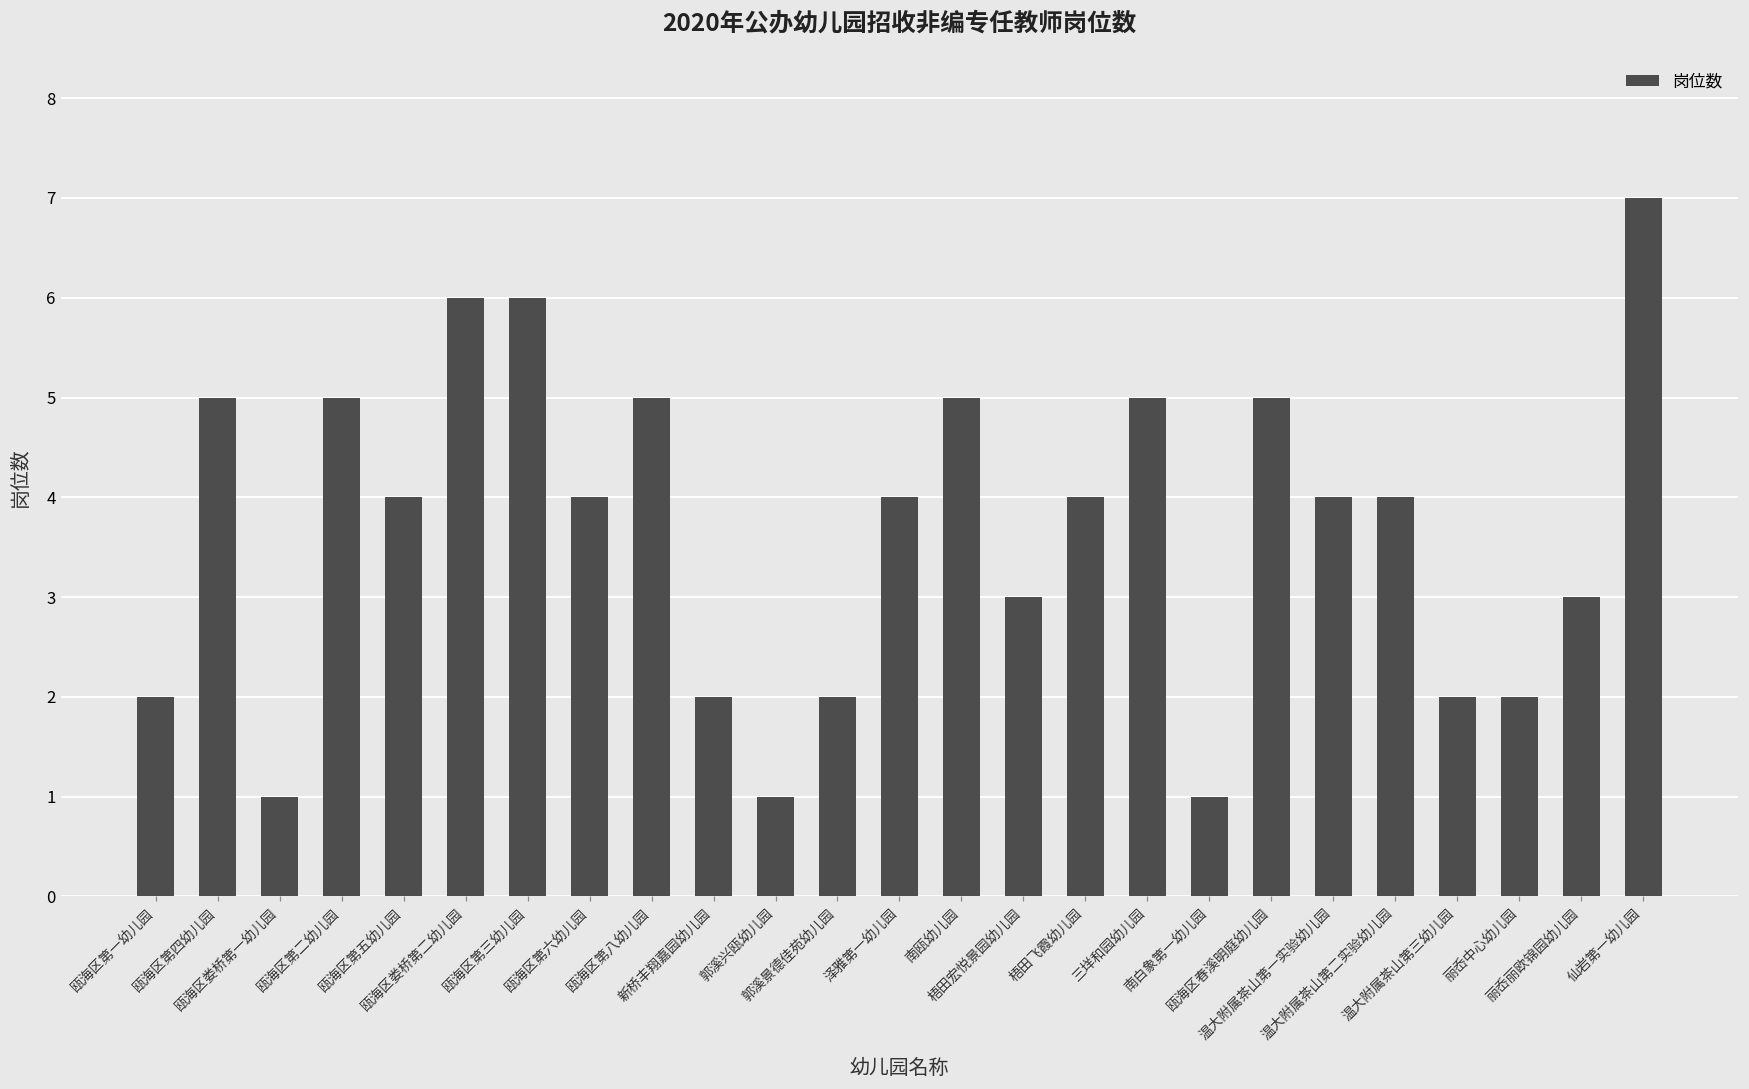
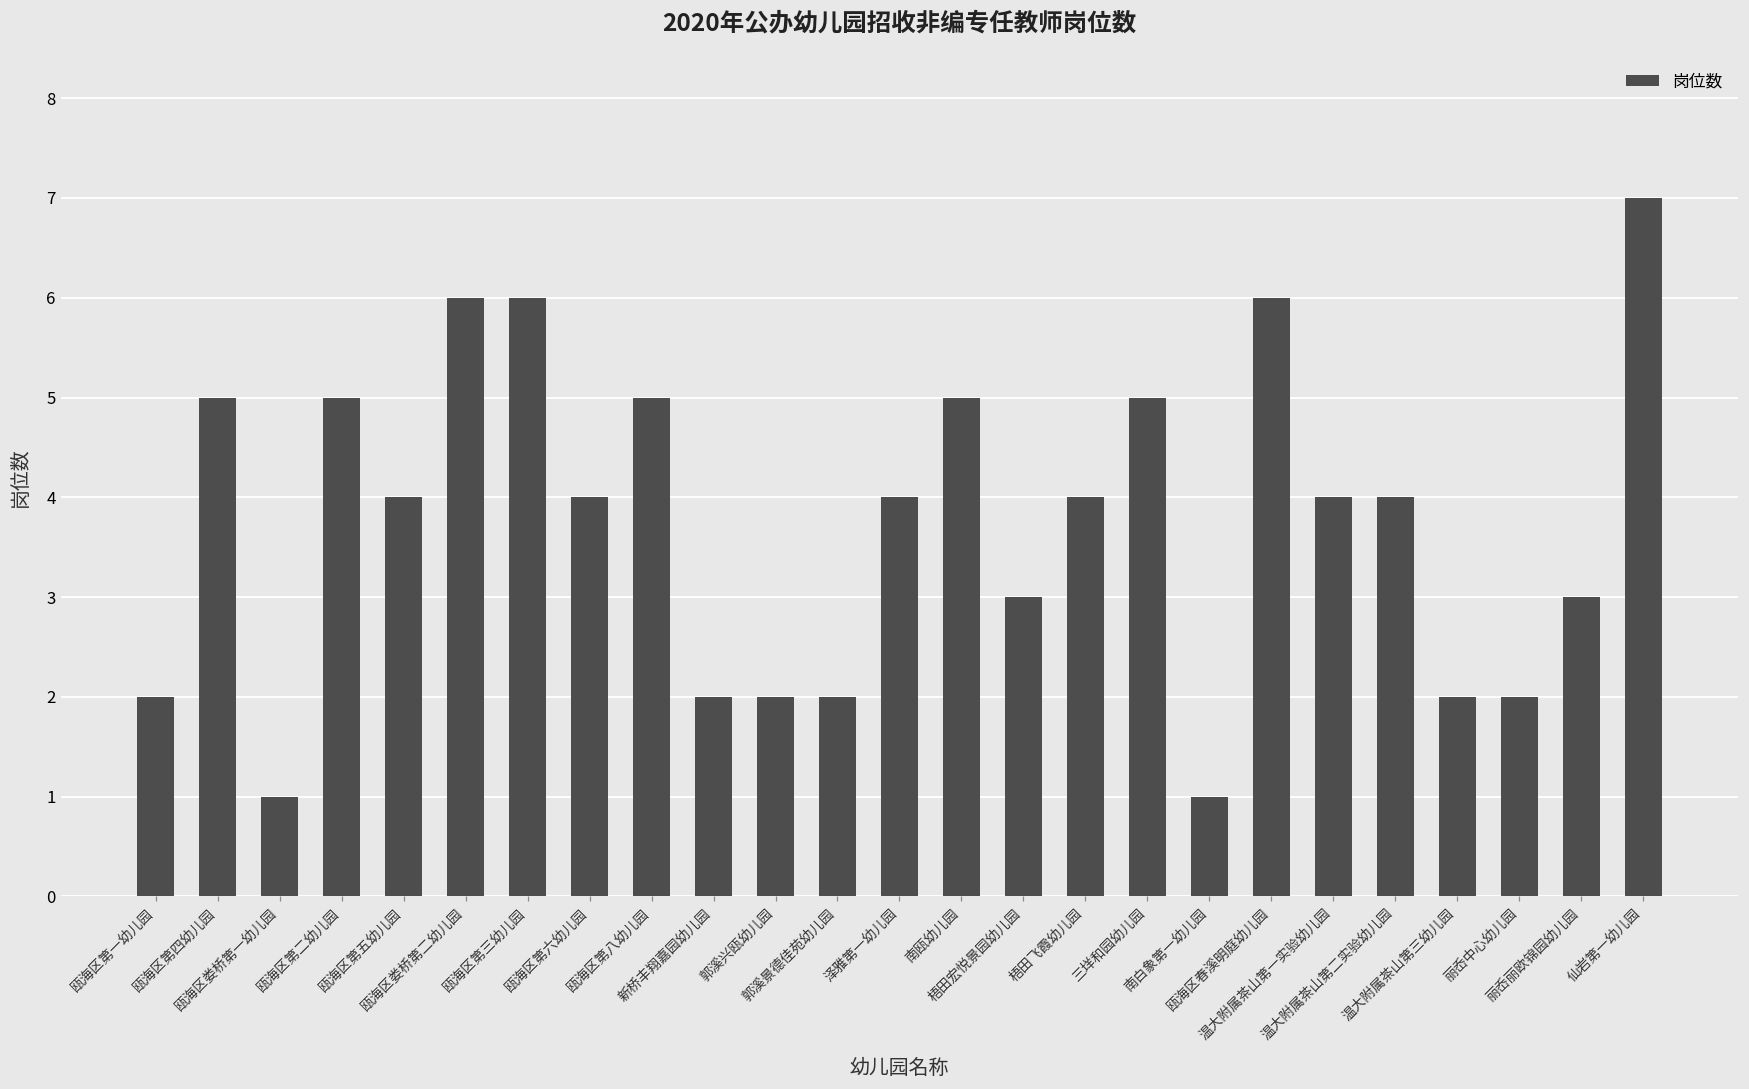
郭溪兴瓯幼儿园: 1 -> 2
瓯海区春溪明庭幼儿园: 5 -> 6
